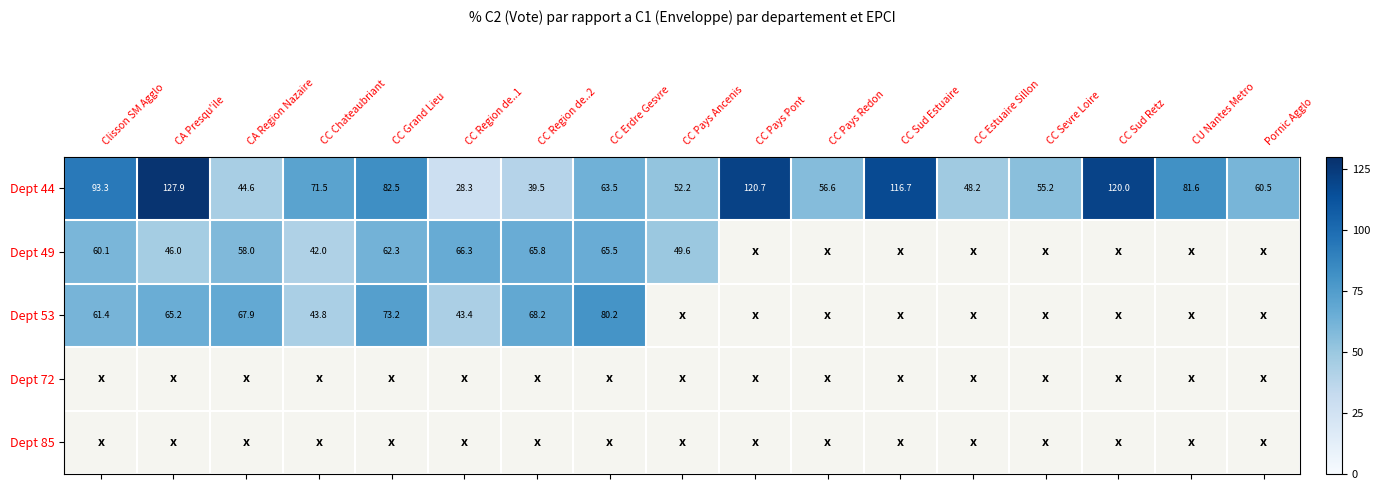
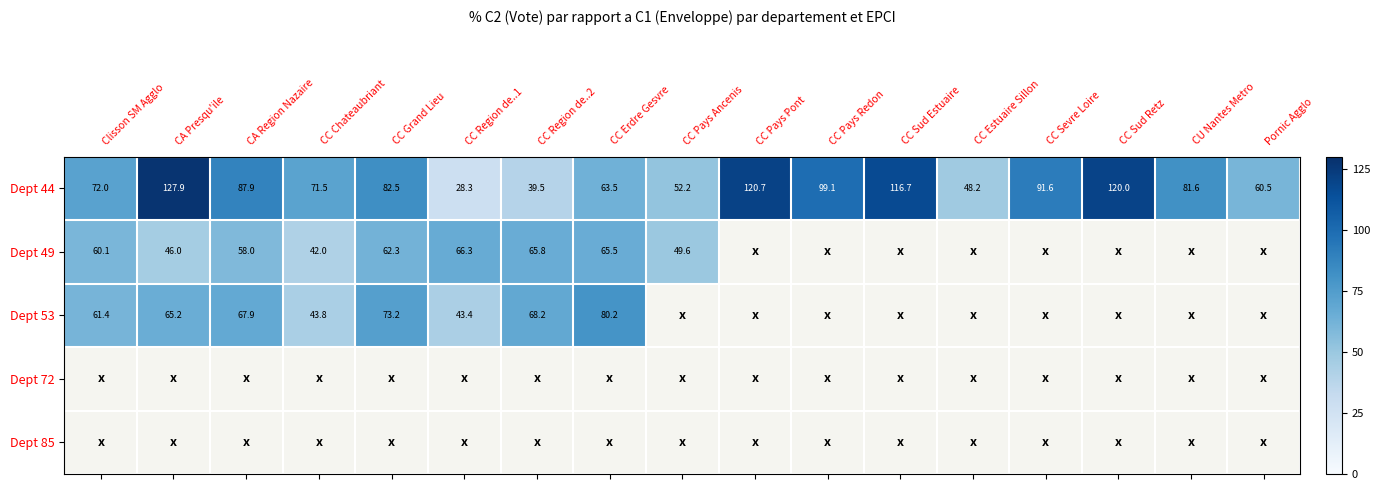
Dept 44, Clisson SM Agglo: 93.3 -> 72.0
Dept 44, CA Region Nazaire: 44.6 -> 87.9
Dept 44, CC Pays Redon: 56.6 -> 99.1
Dept 44, CC Sevre Loire: 55.2 -> 91.6
